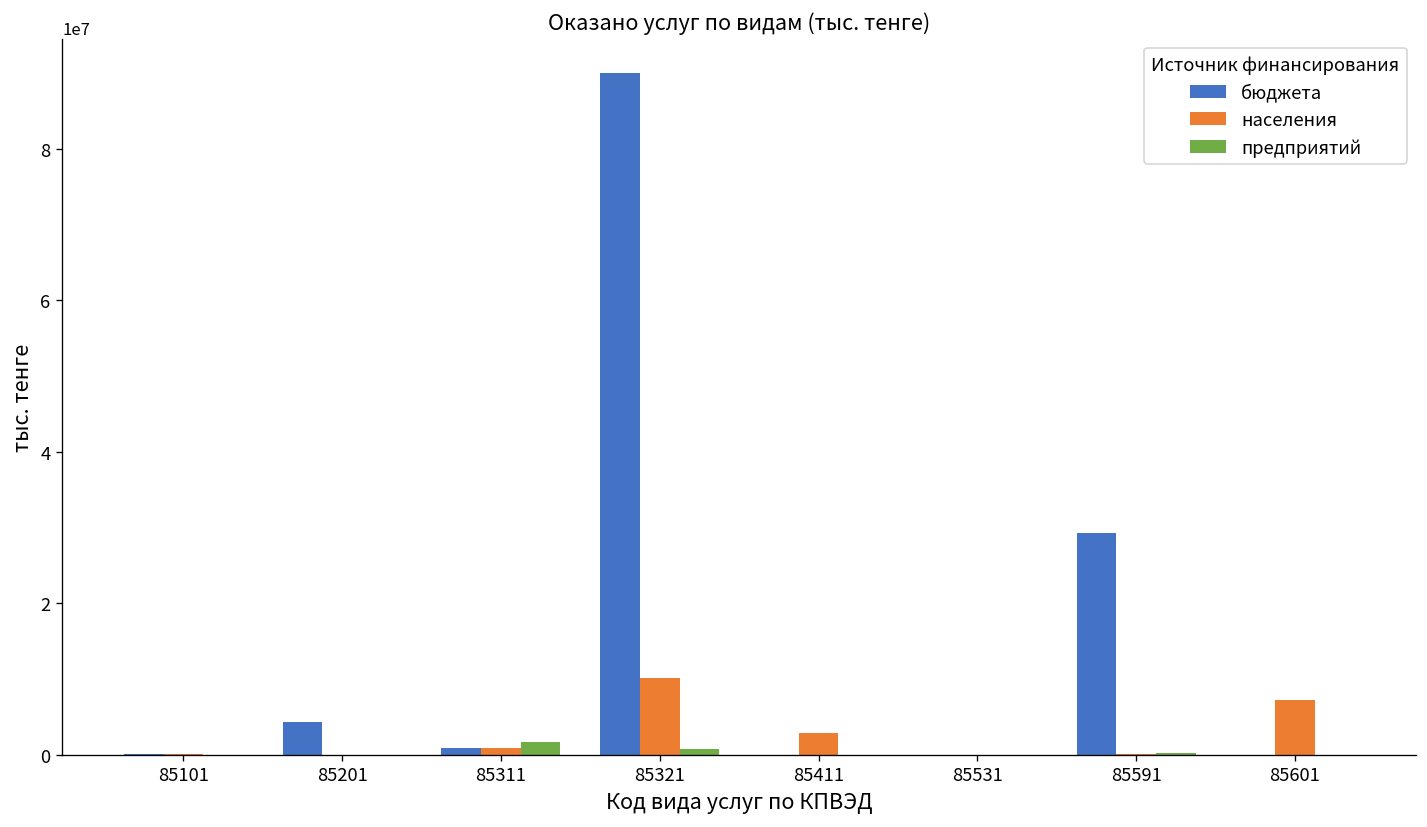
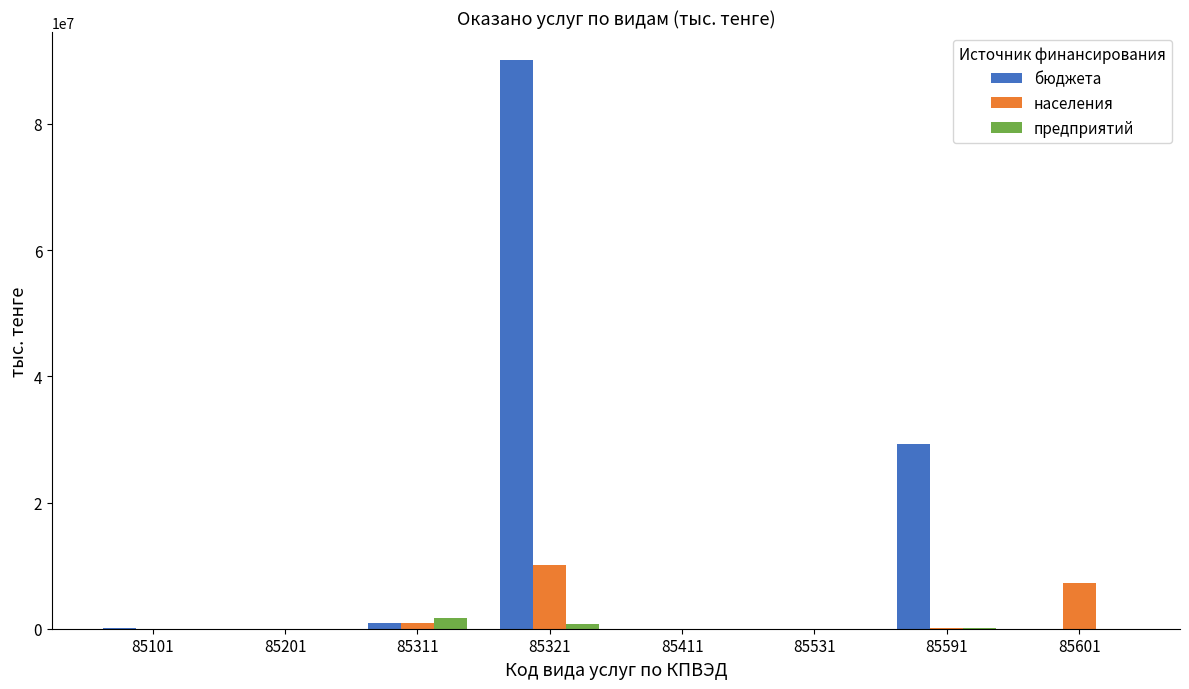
бюджета, 85201: 4000000 -> 0
населения, 85411: 3000000 -> 0
